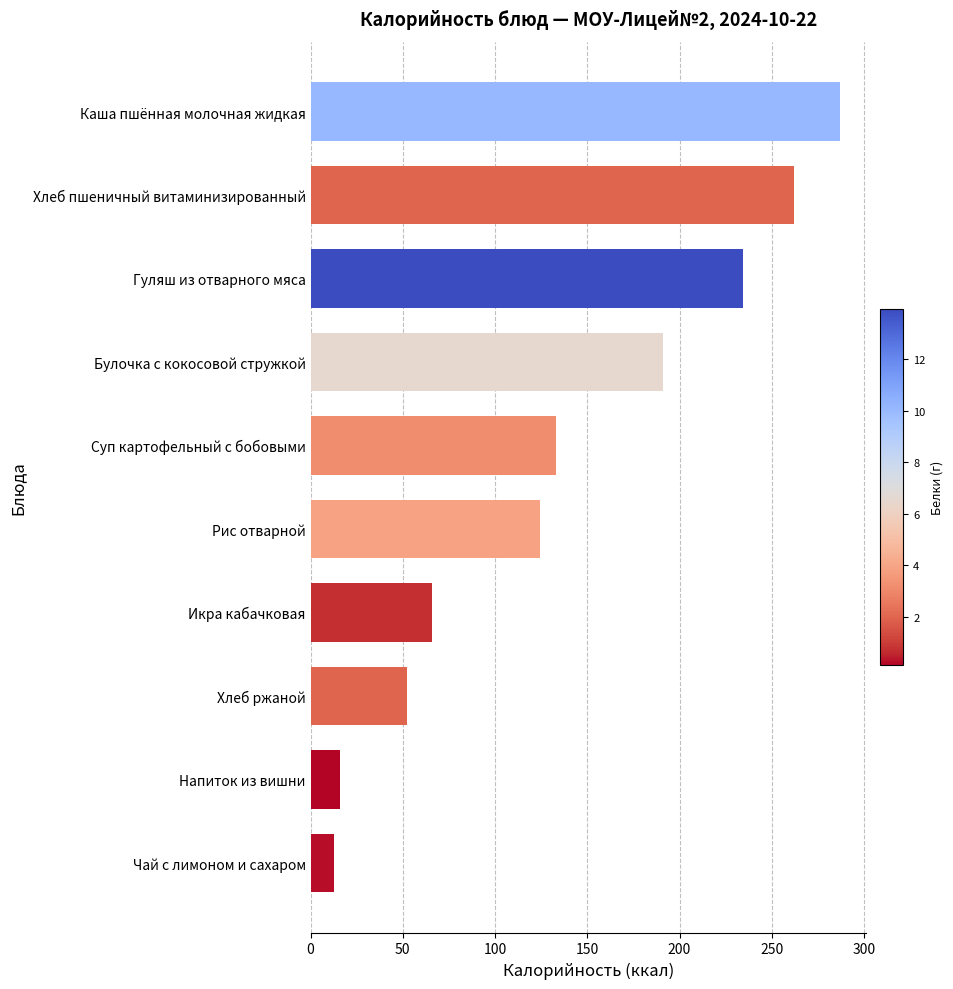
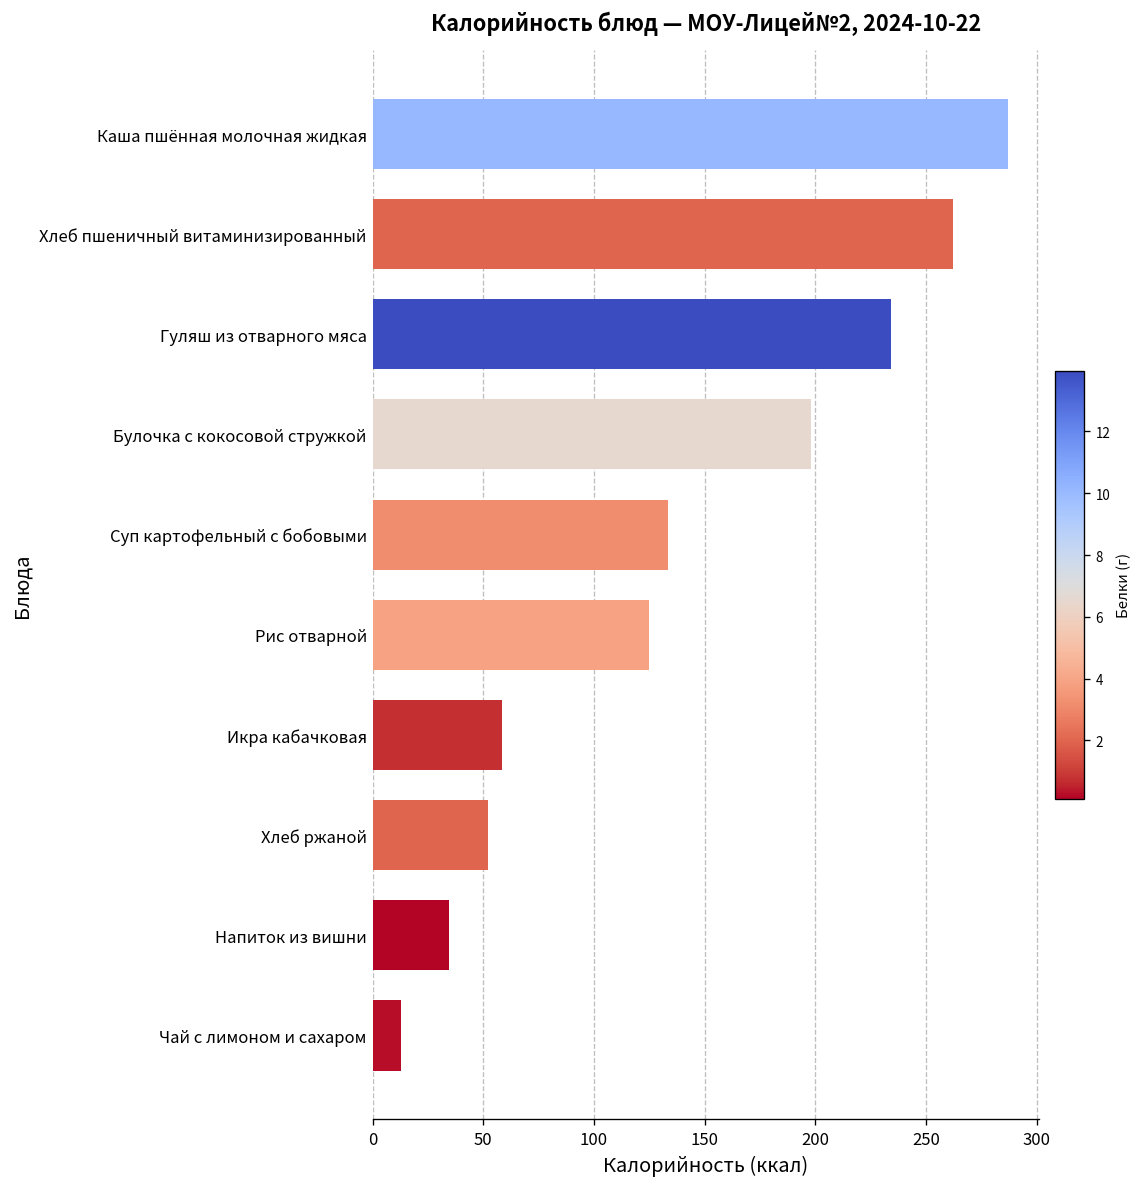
Булочка с кокосовой стружкой: 191 -> 198
Икра кабачковая: 66 -> 58
Напиток из вишни: 16 -> 34
